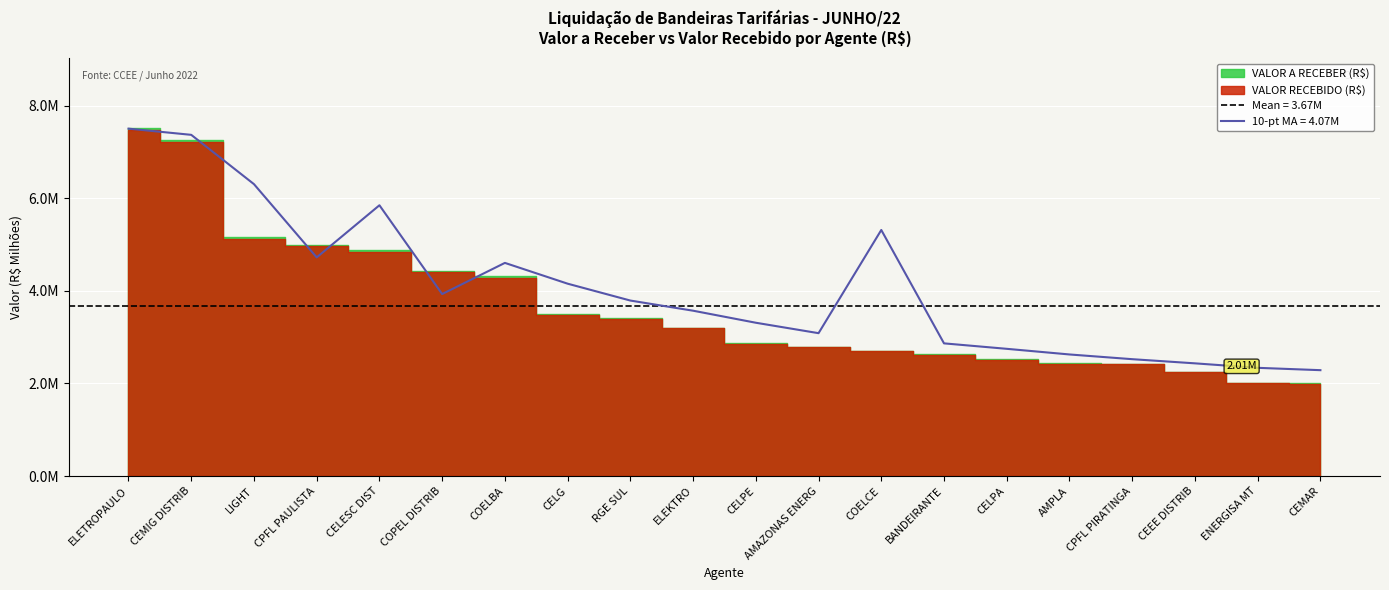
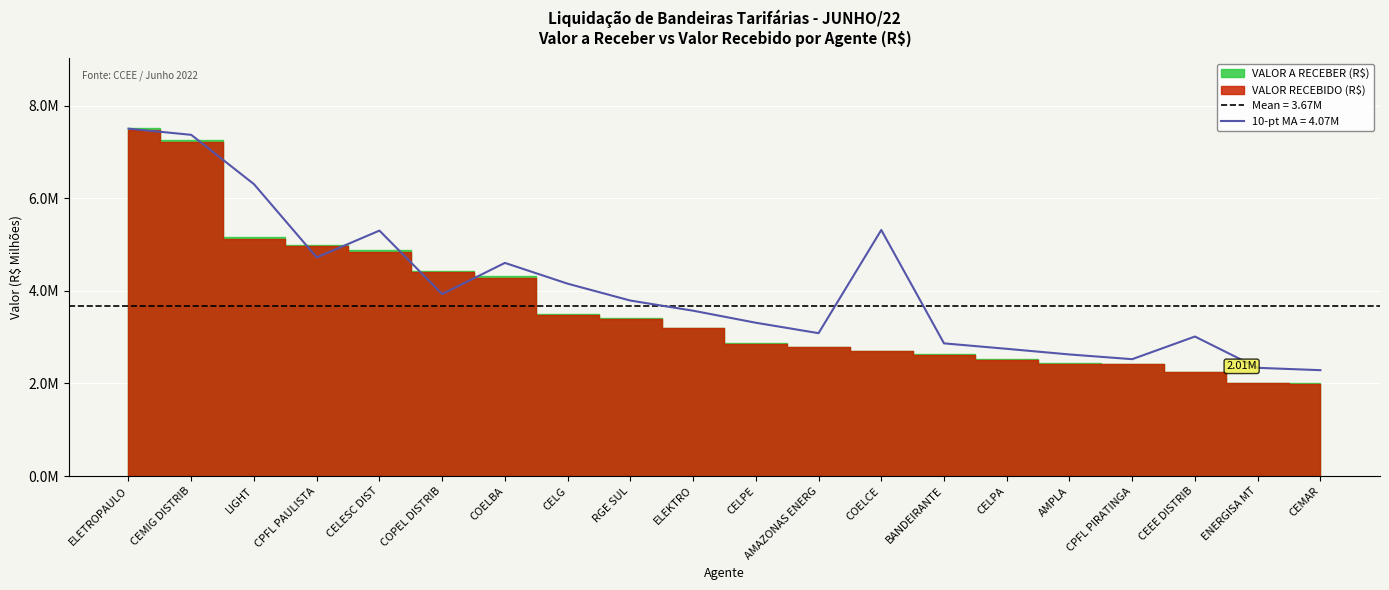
10-pt MA = 4.07M, CELESC DIST: 5800000 -> 5300000
10-pt MA = 4.07M, CEEE DISTRIB: 2400000 -> 3000000
